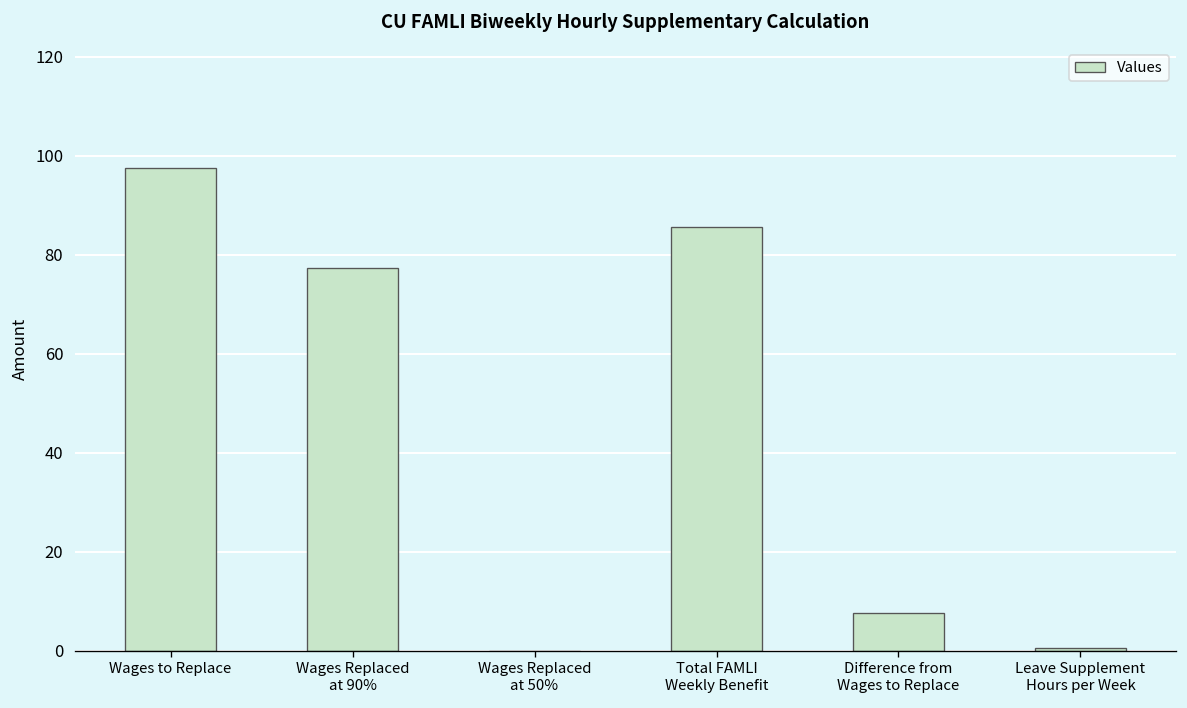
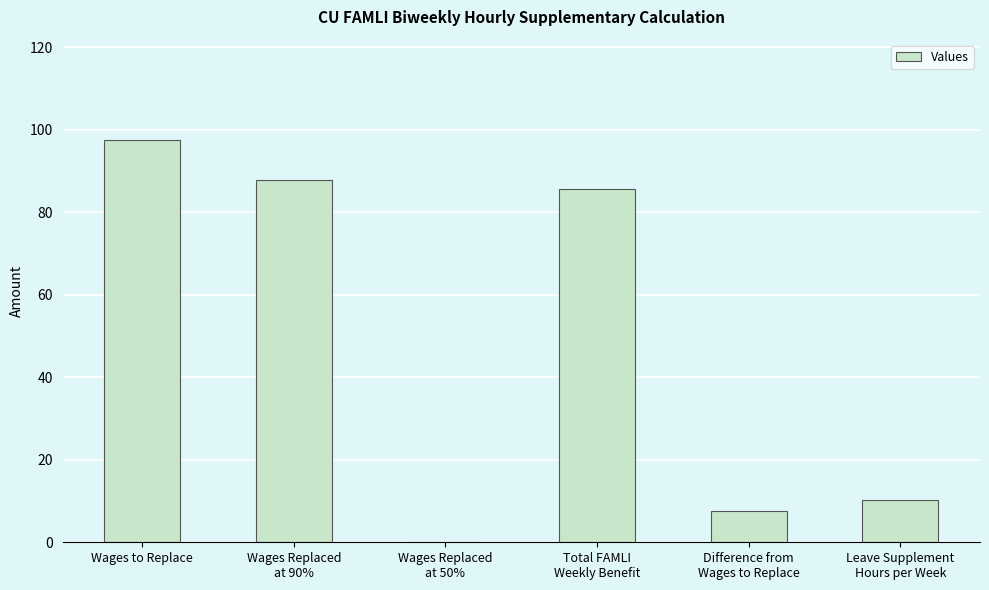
Wages Replaced at 90%: 77 -> 88
Leave Supplement Hours per Week: 1 -> 10
